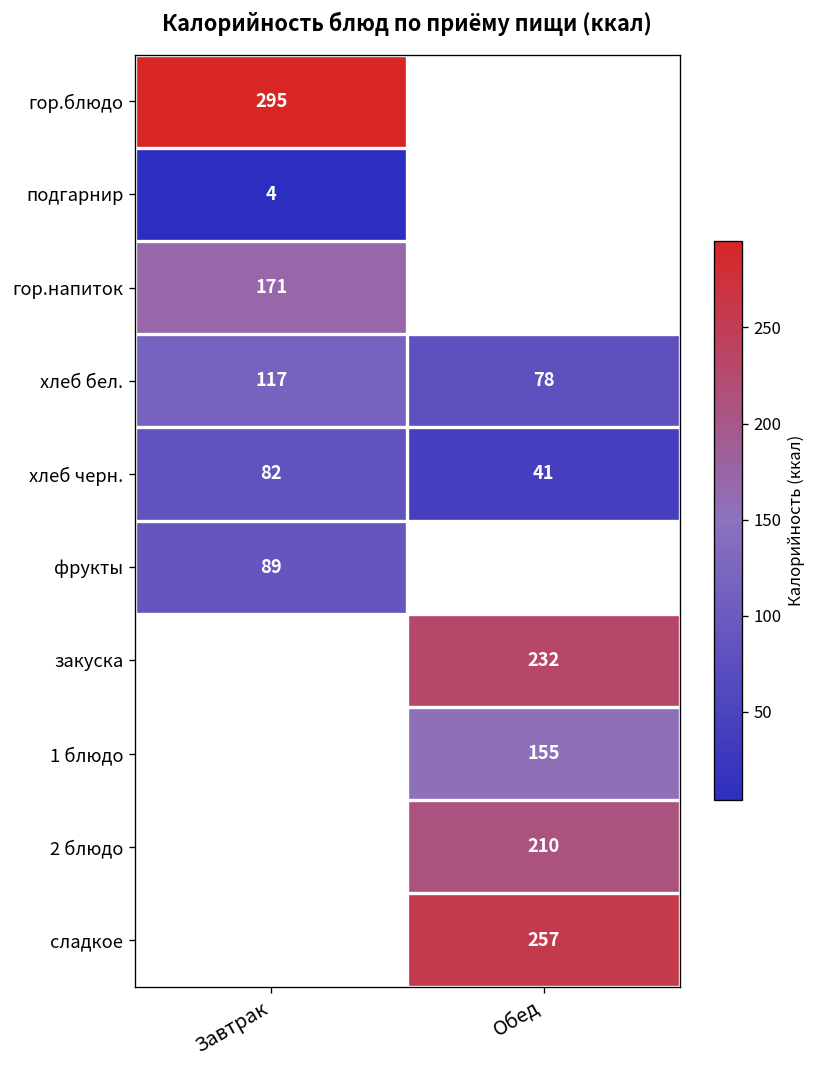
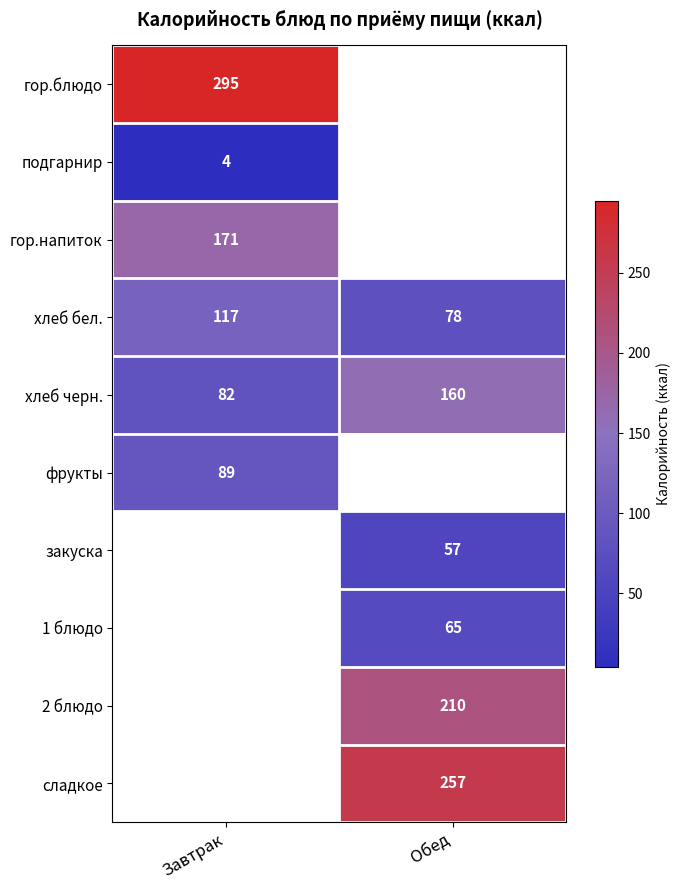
хлеб черн., Обед: 41 -> 160
закуска, Обед: 232 -> 57
1 блюдо, Обед: 155 -> 65
